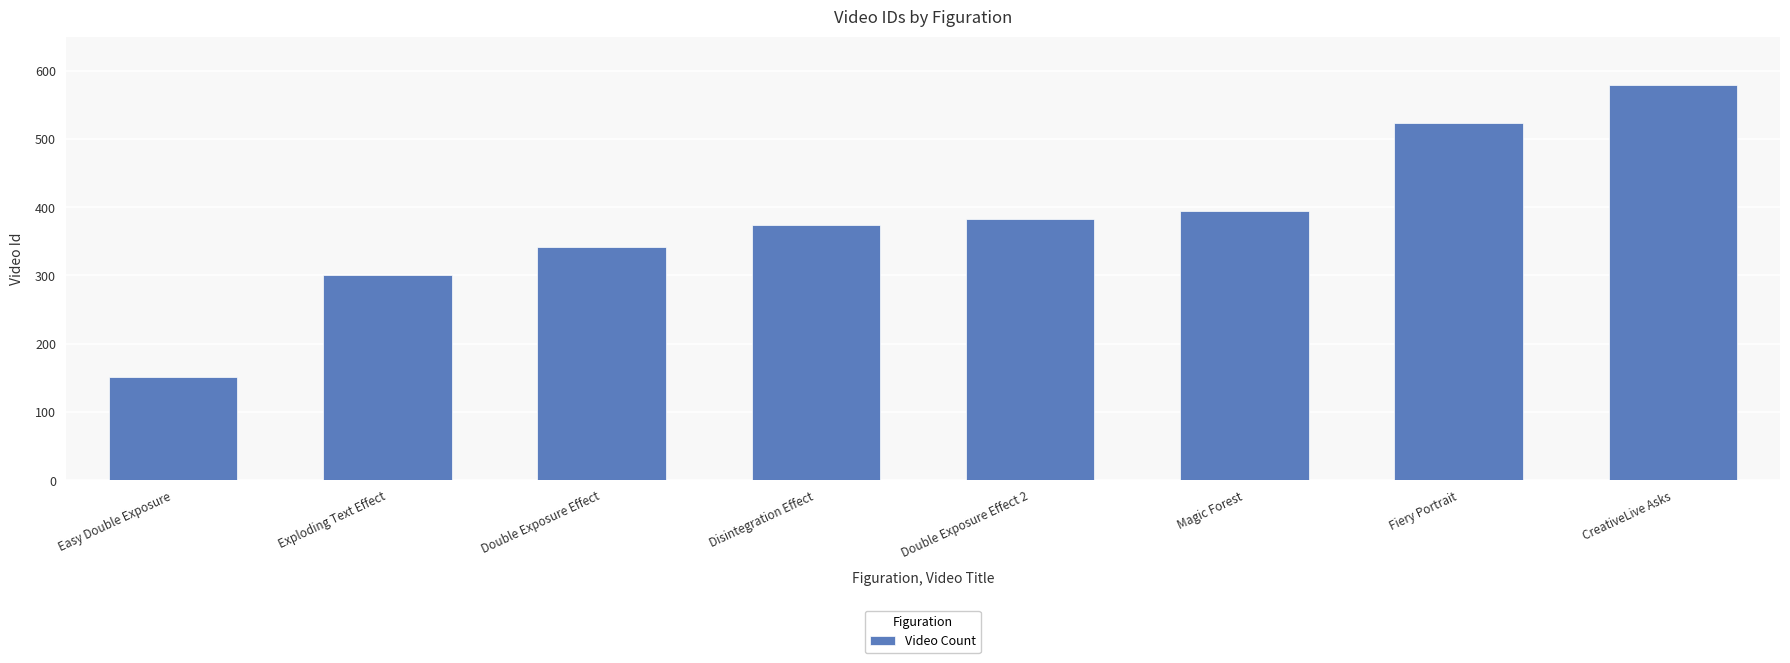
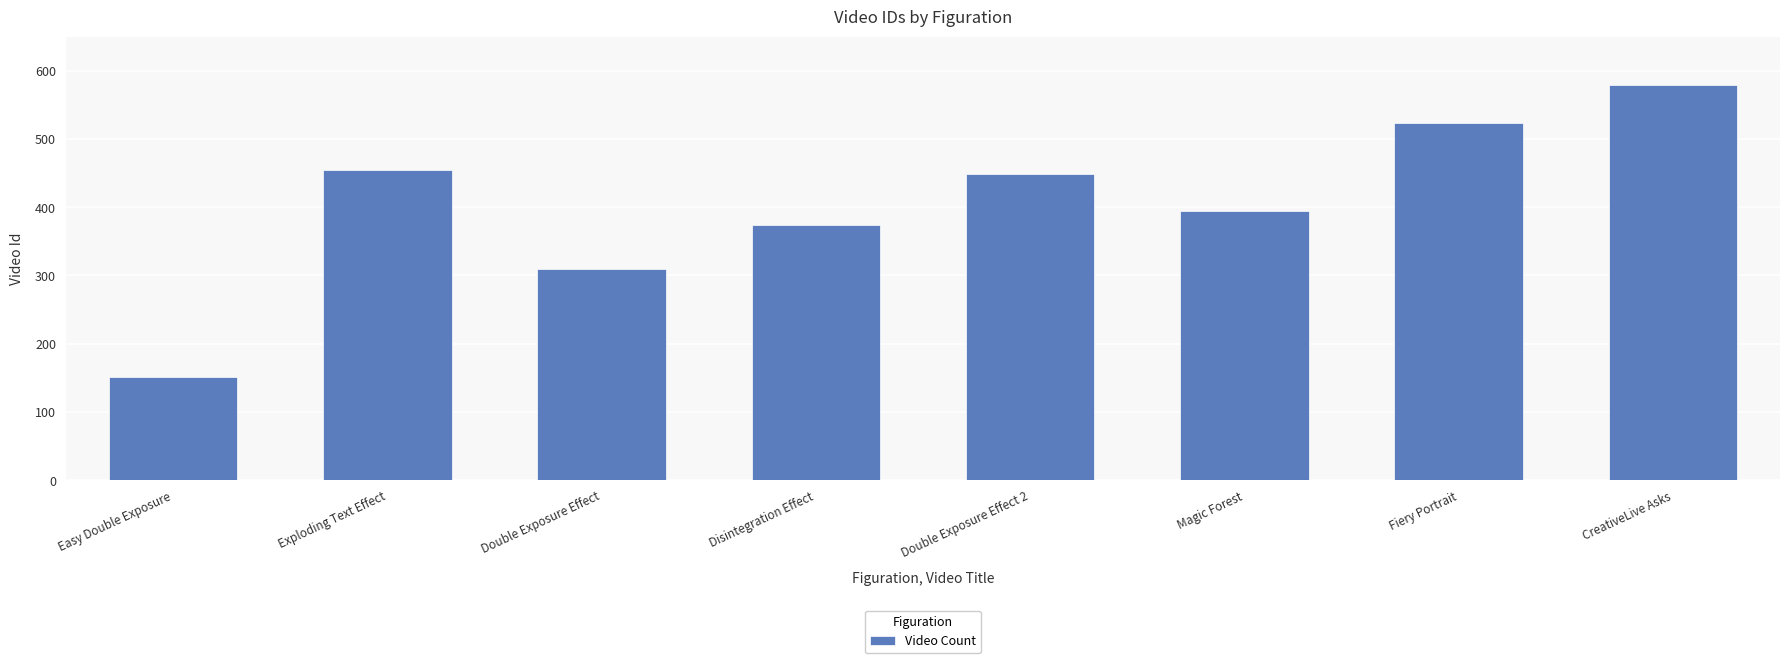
Exploding Text Effect: 300 -> 450
Double Exposure Effect: 340 -> 310
Double Exposure Effect 2: 380 -> 450
